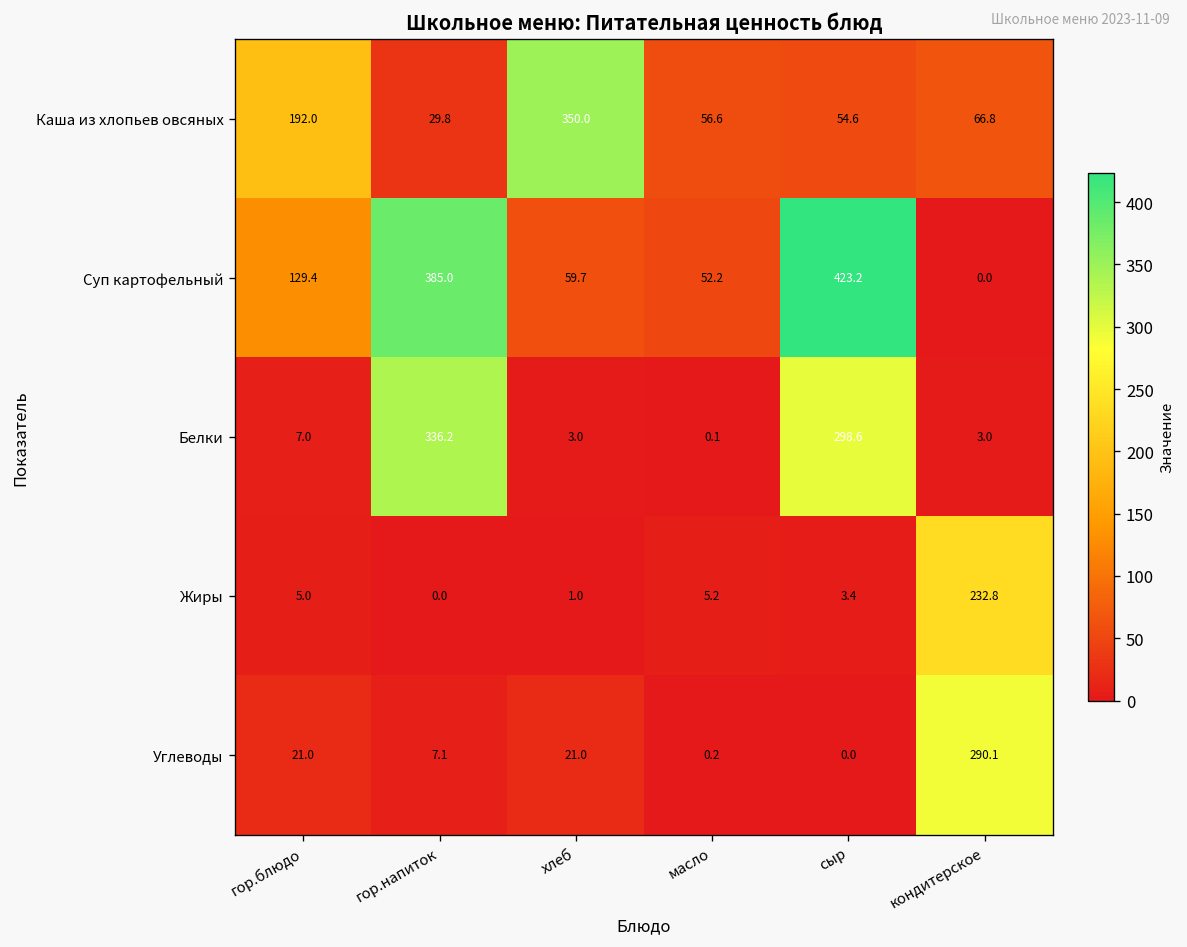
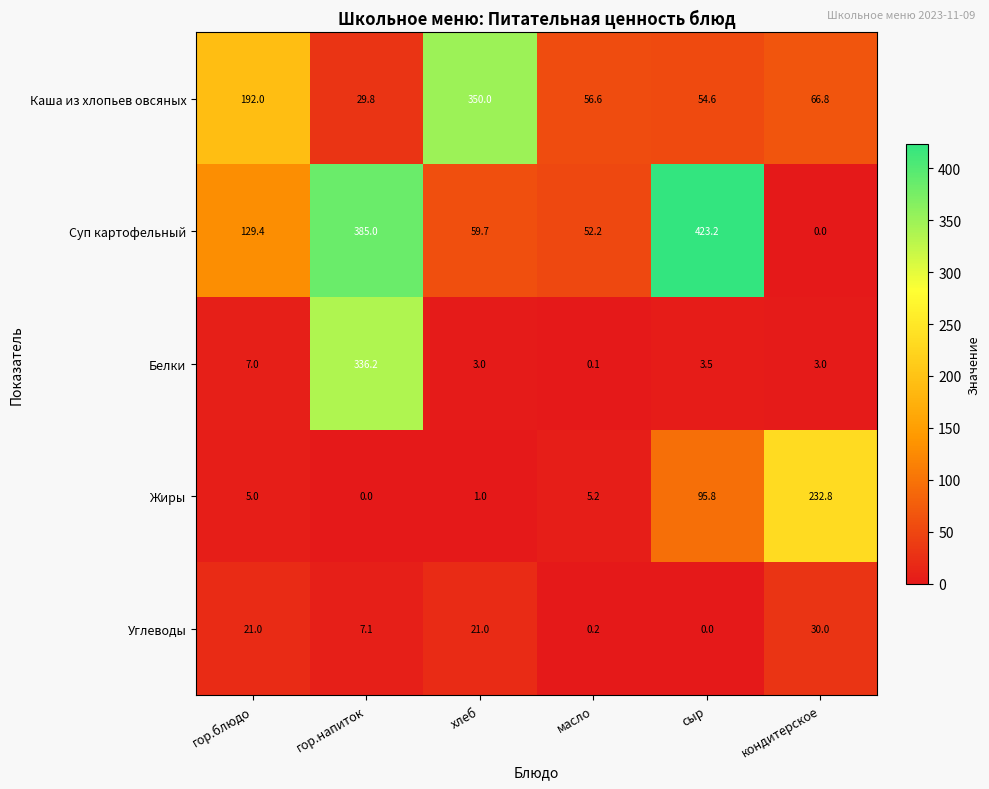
Белки, сыр: 298.6 -> 3.5
Жиры, сыр: 3.4 -> 95.8
Углеводы, кондитерское: 290.1 -> 30.0
